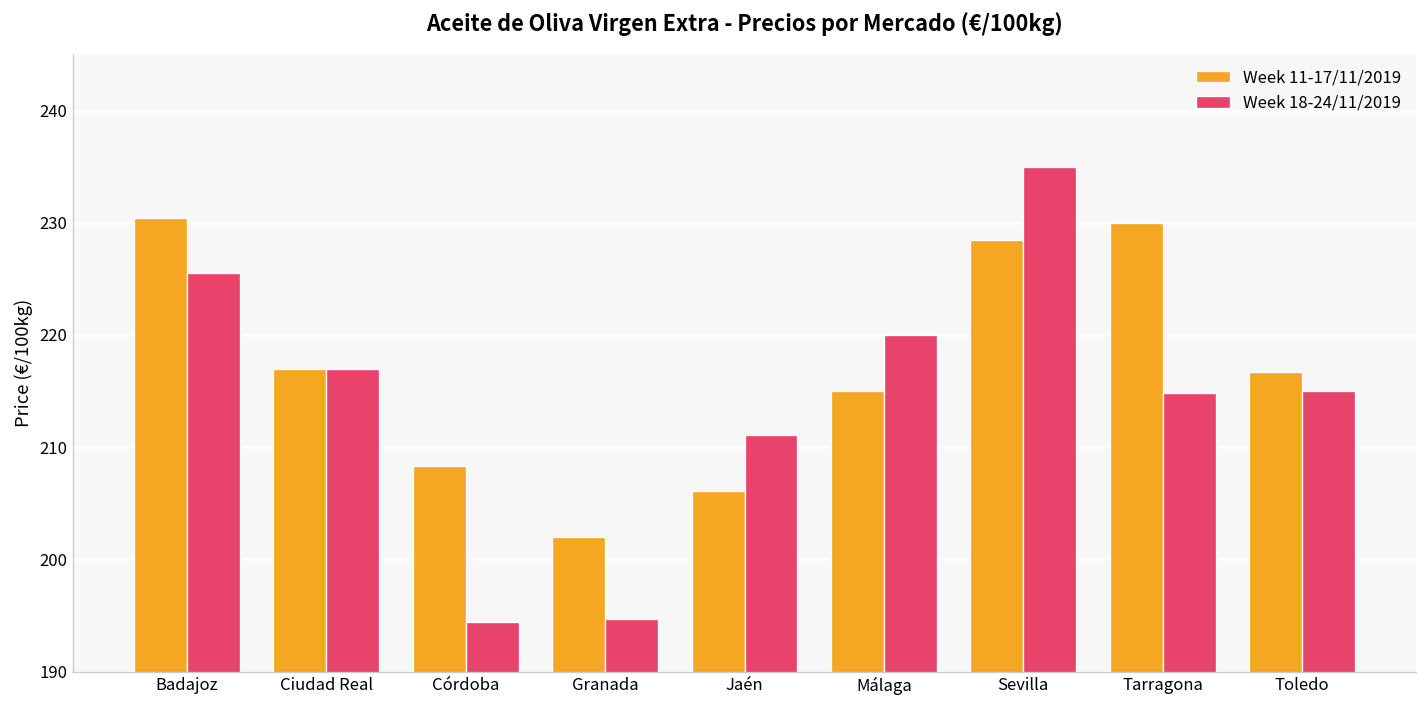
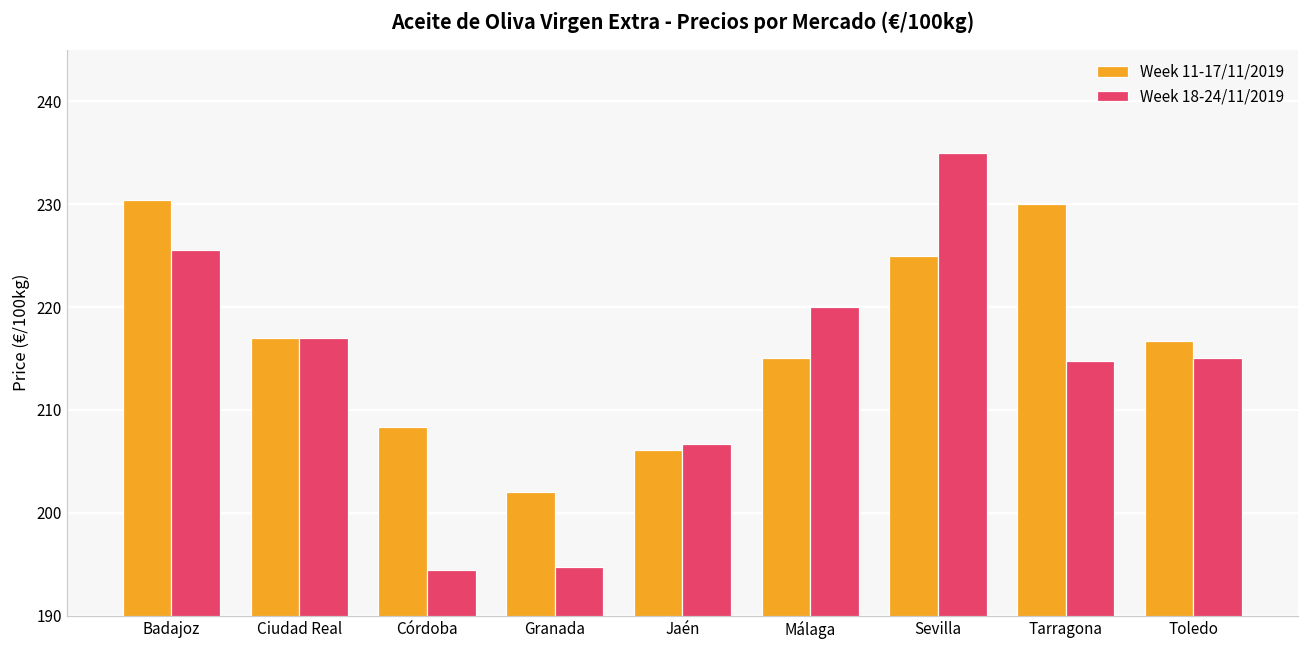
Week 18-24/11/2019, Jaén: 211 -> 207
Week 11-17/11/2019, Sevilla: 229 -> 225
